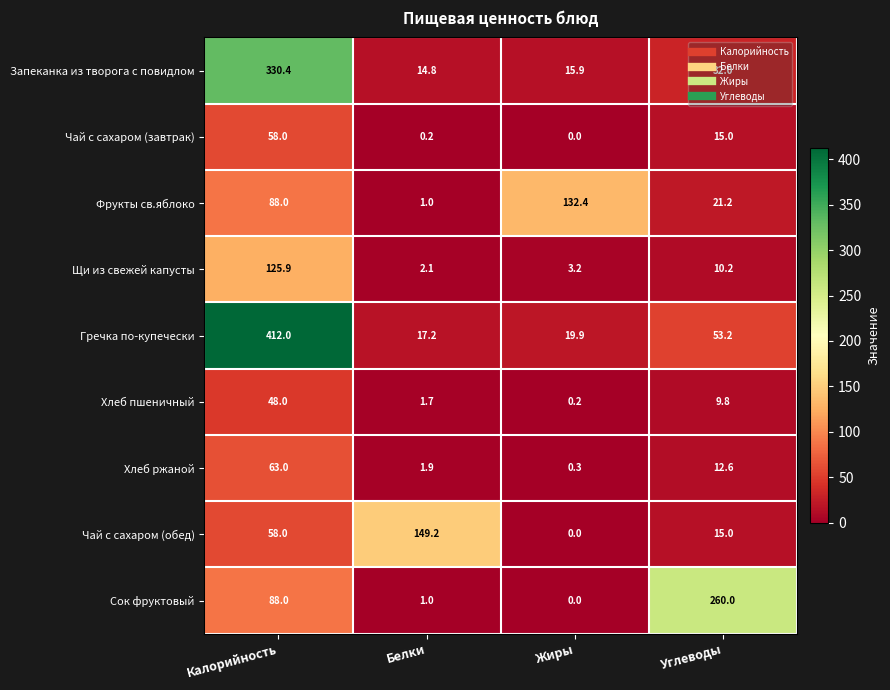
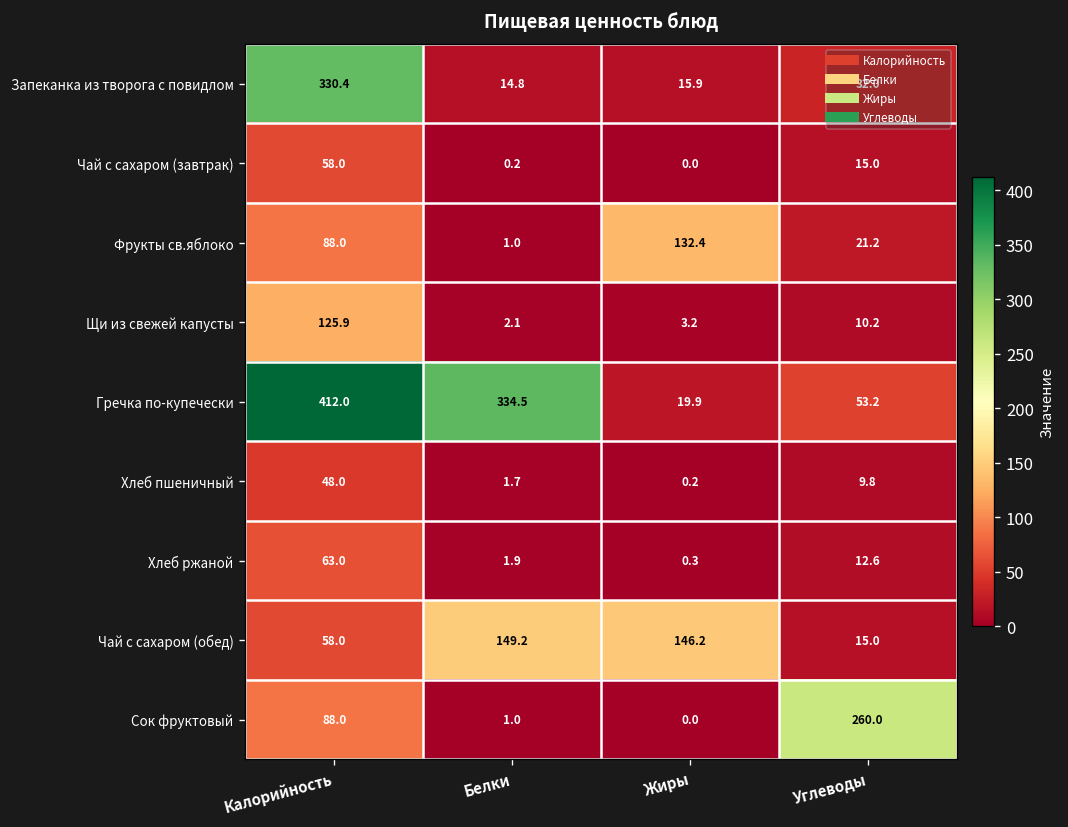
Гречка по-купечески, Белки: 17.2 -> 334.5
Чай с сахаром (обед), Жиры: 0.0 -> 146.2
